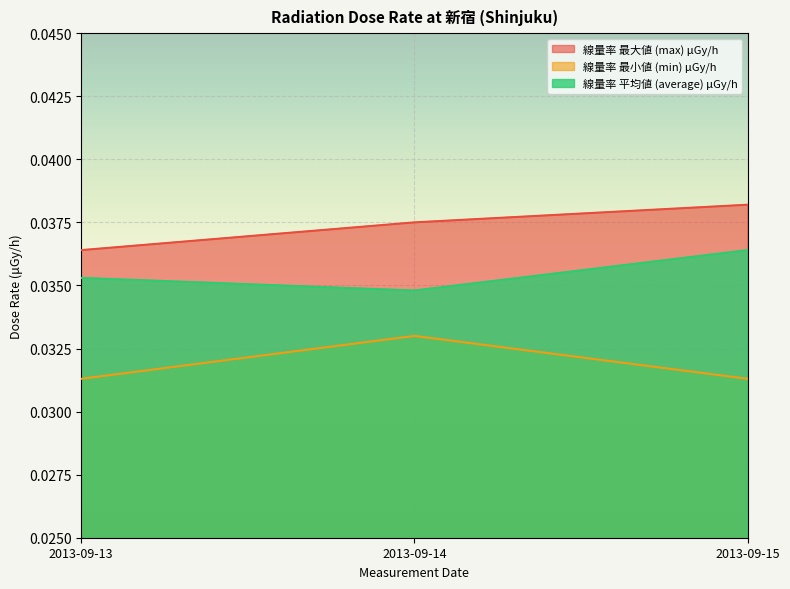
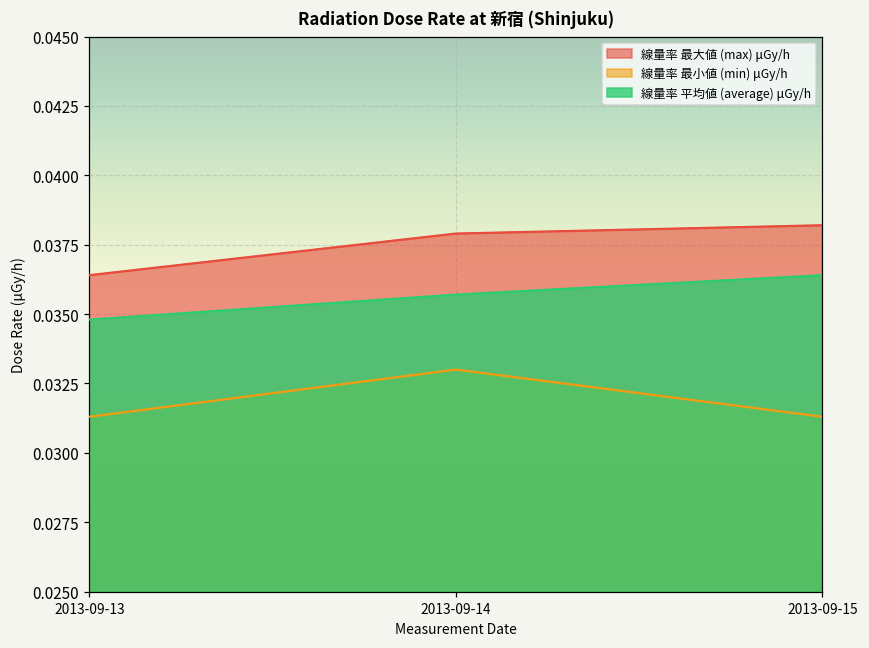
線量率 平均値 (average) μGy/h, 2013-09-13: 0.0353 -> 0.0348
線量率 最大値 (max) μGy/h, 2013-09-14: 0.0375 -> 0.0379
線量率 平均値 (average) μGy/h, 2013-09-14: 0.0348 -> 0.0357
